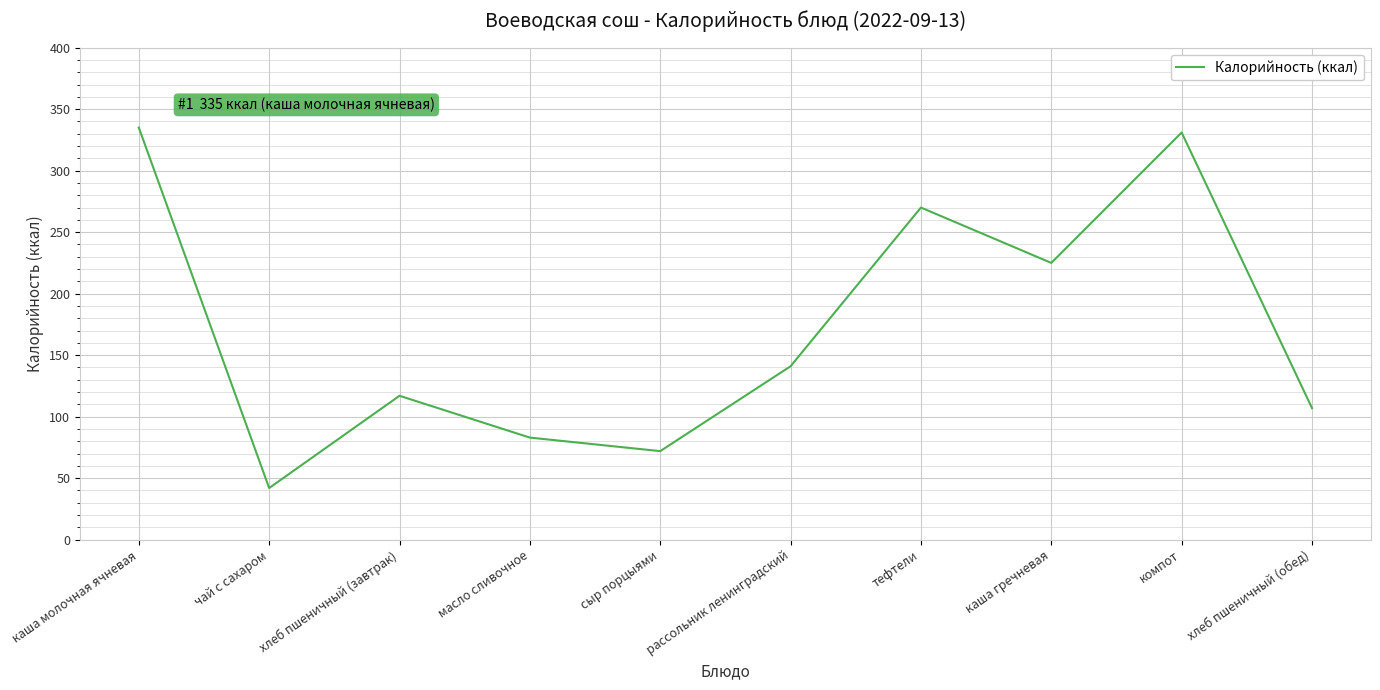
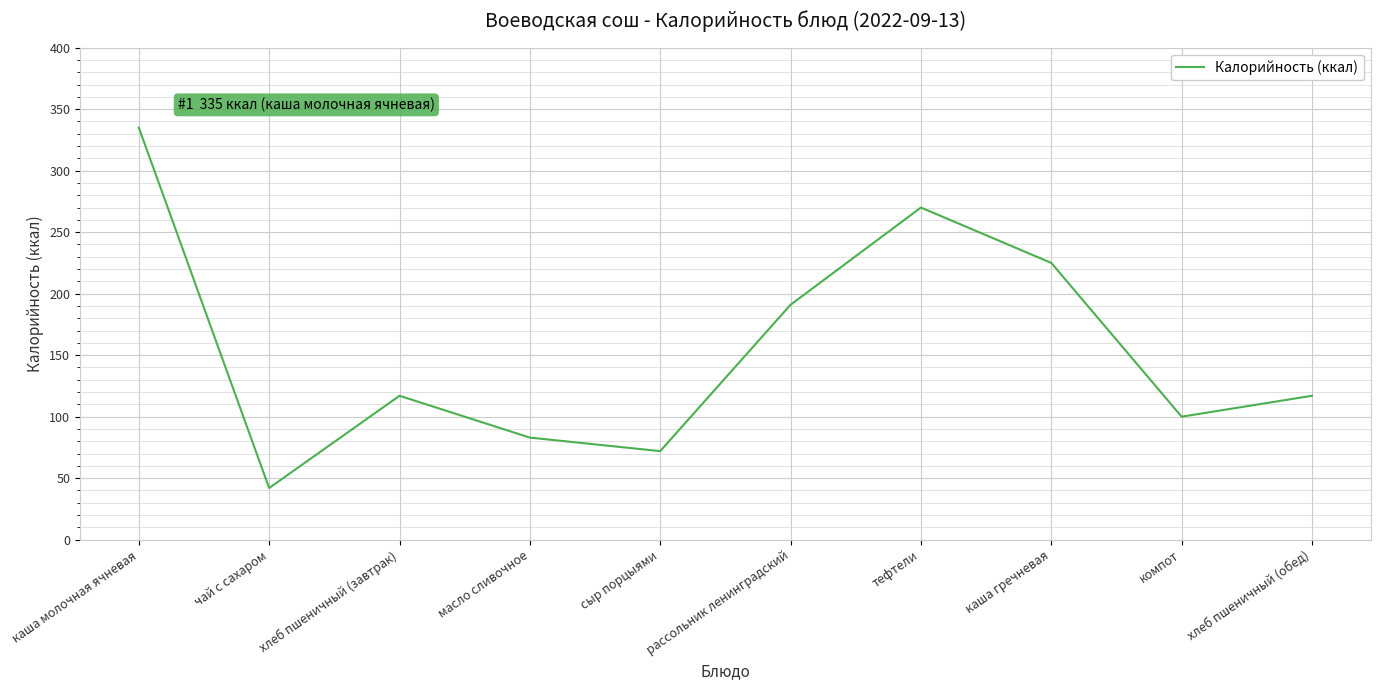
рассольник ленинградский: 141 -> 191
компот: 331 -> 100
хлеб пшеничный (обед): 107 -> 117
